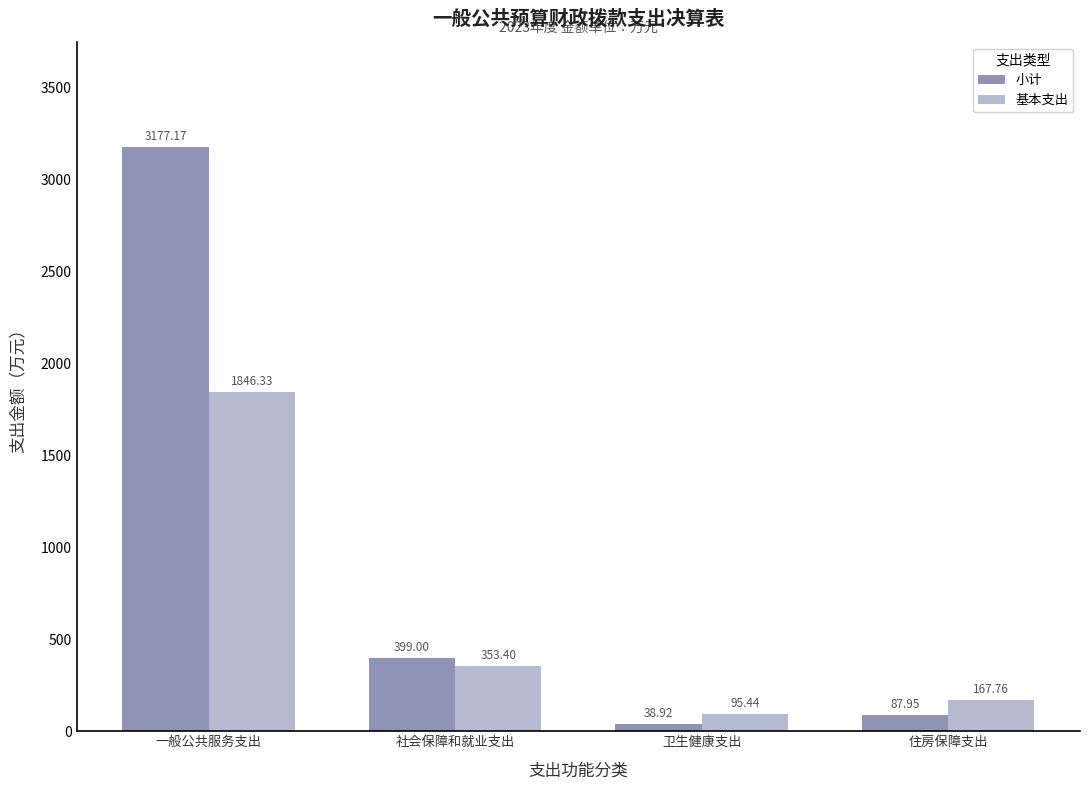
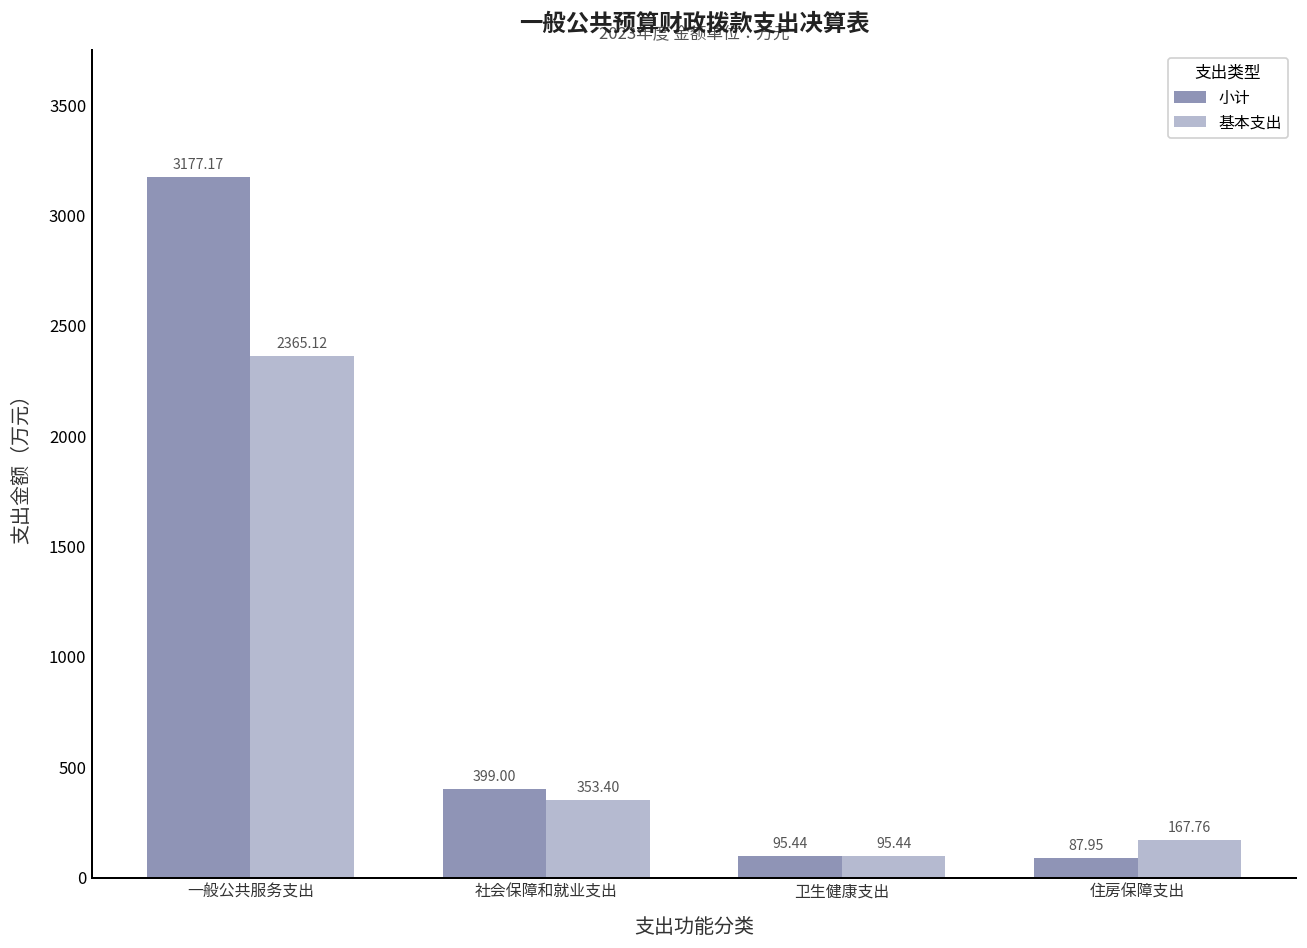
基本支出, 一般公共服务支出: 1846.33 -> 2365.12
小计, 卫生健康支出: 38.92 -> 95.44
